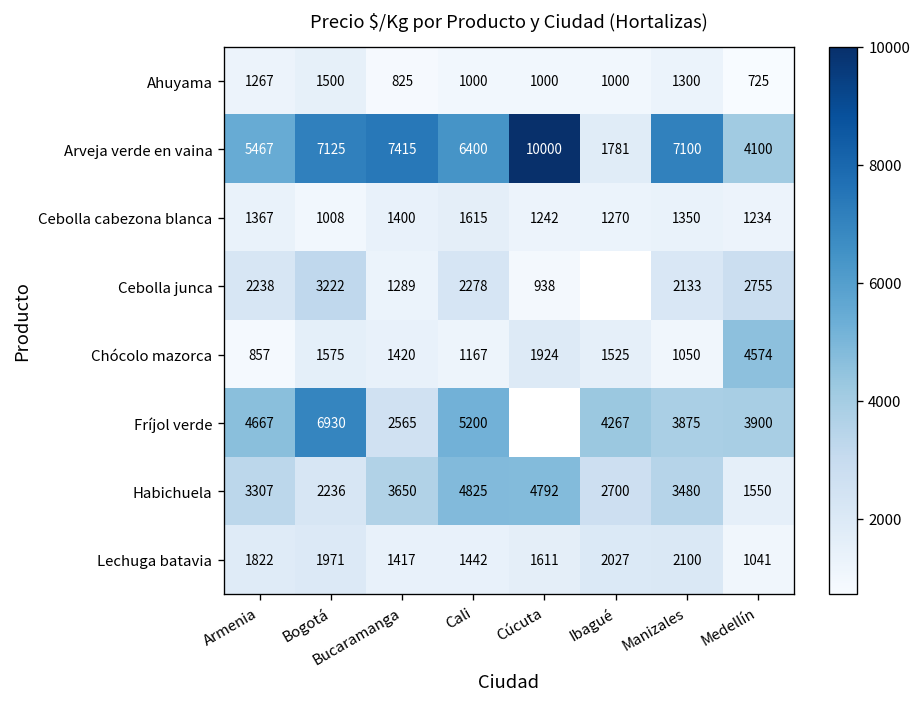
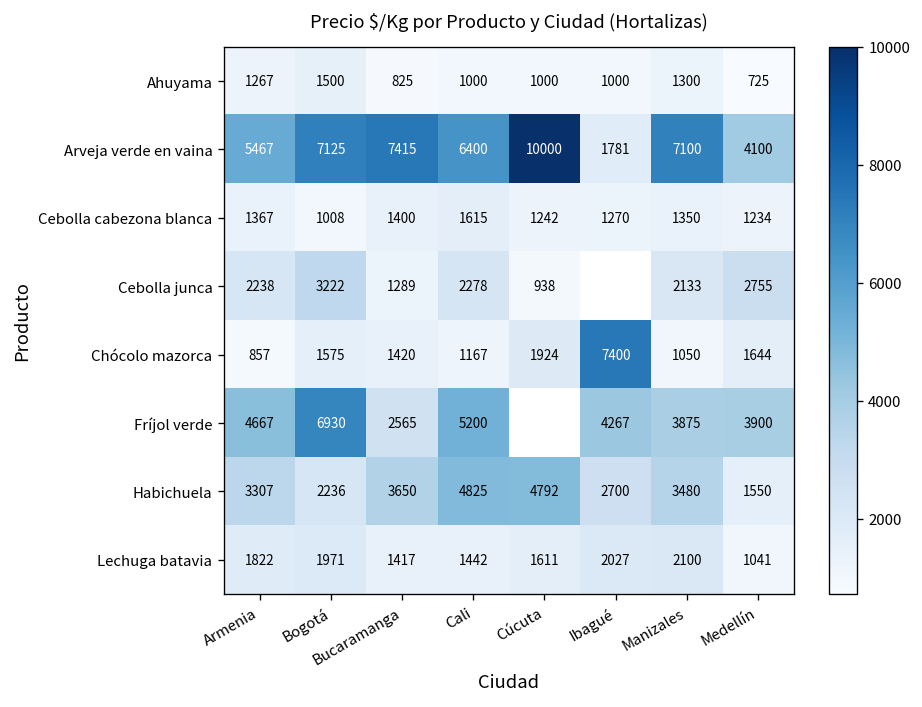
Chócolo mazorca, Ibagué: 1525 -> 7400
Chócolo mazorca, Medellín: 4574 -> 1644
